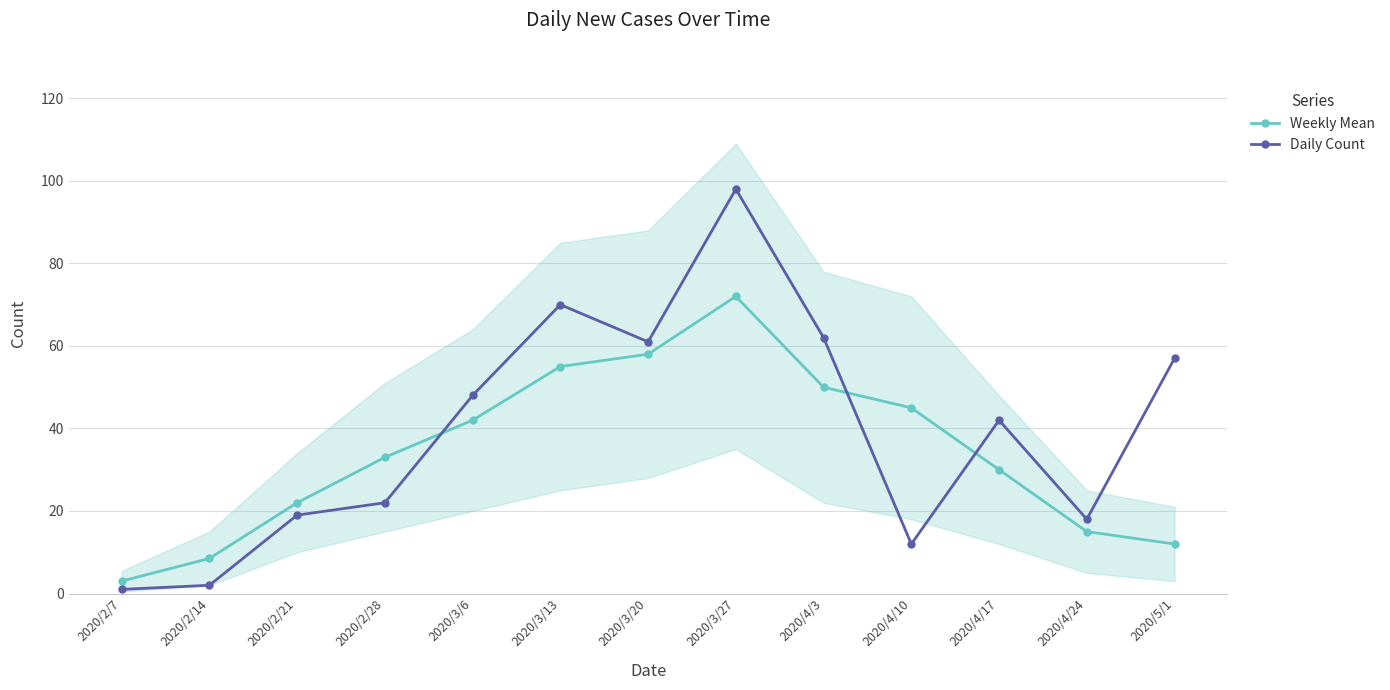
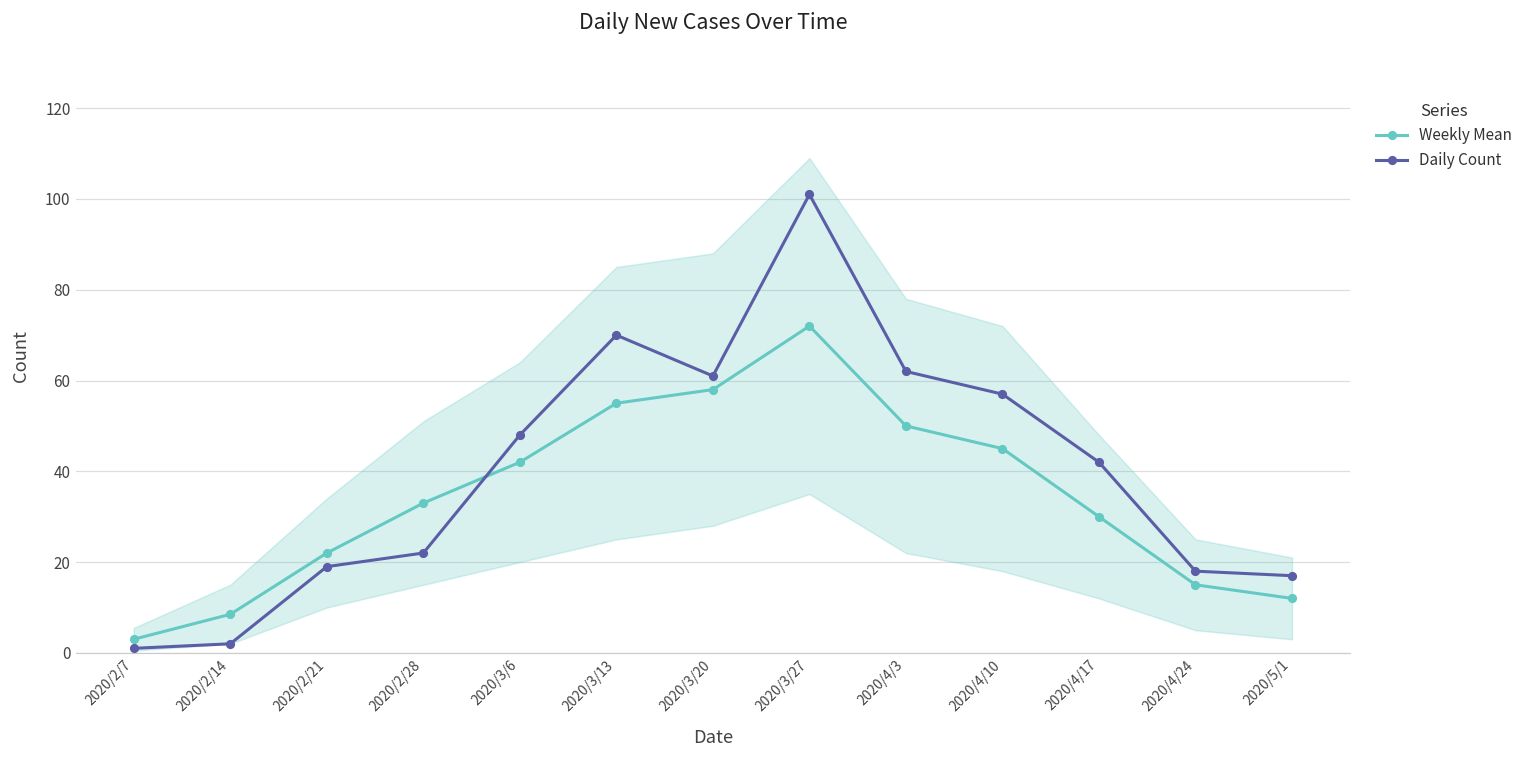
Daily Count, 2020/3/27: 98 -> 101
Daily Count, 2020/4/10: 12 -> 57
Daily Count, 2020/5/1: 57 -> 17
